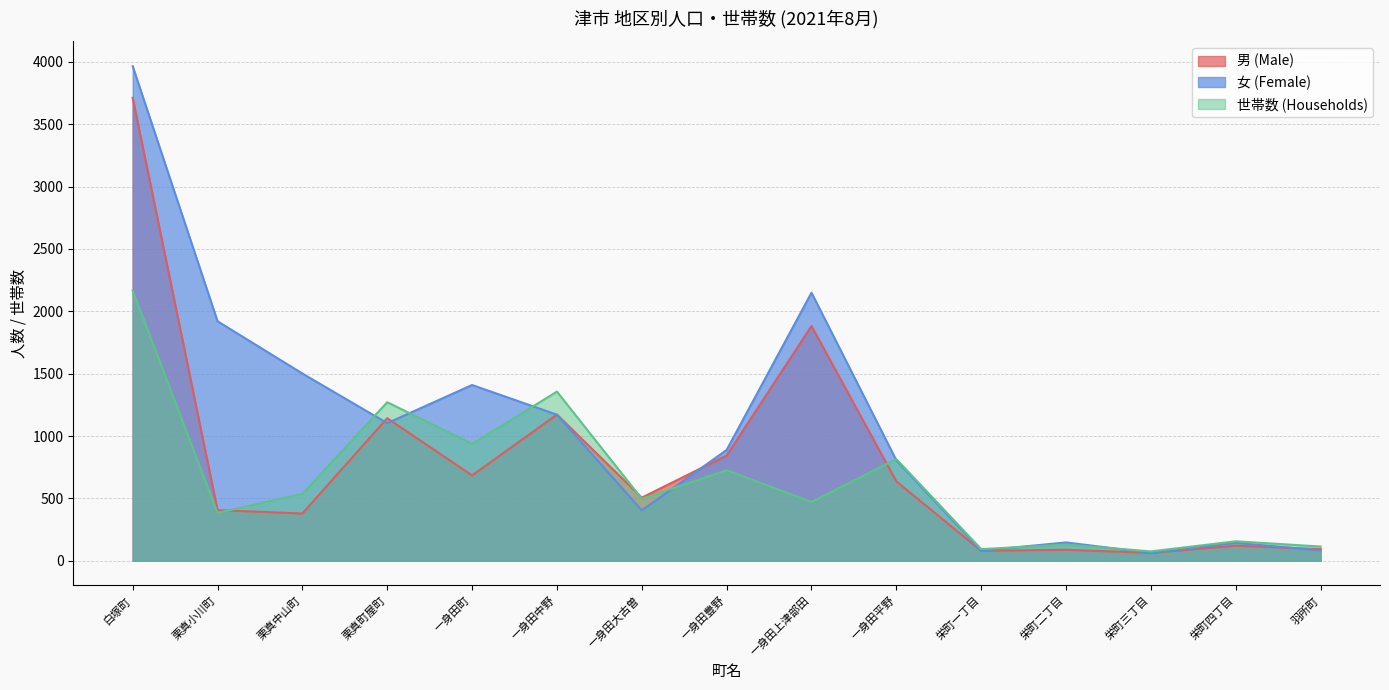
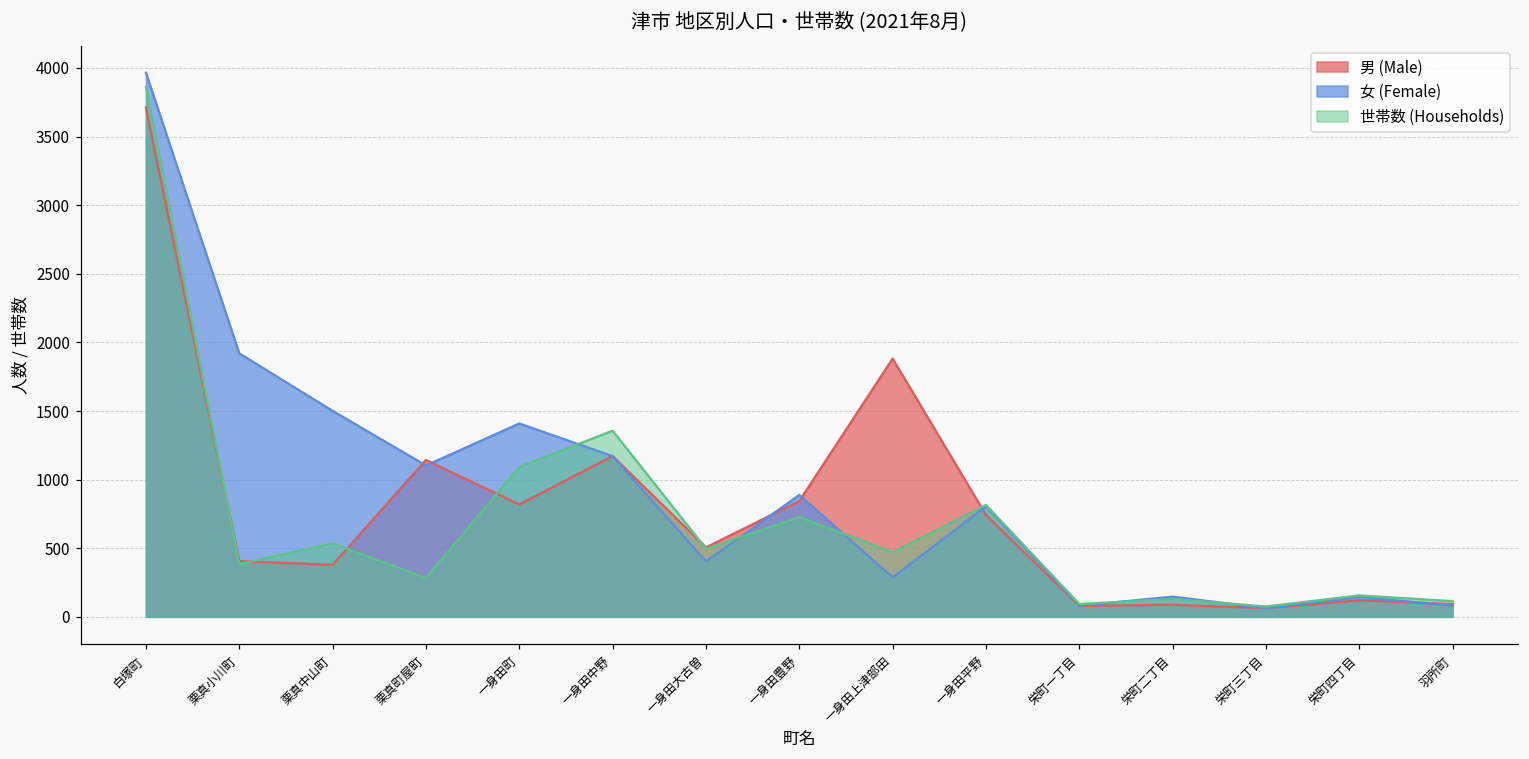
世帯数 (Households), 白塚町: 2170 -> 3860
世帯数 (Households), 栗真町屋町: 1270 -> 280
男 (Male), 一身田町: 680 -> 820
世帯数 (Households), 一身田町: 940 -> 1090
女 (Female), 一身田上津部田: 2150 -> 290
男 (Male), 一身田平野: 640 -> 740
